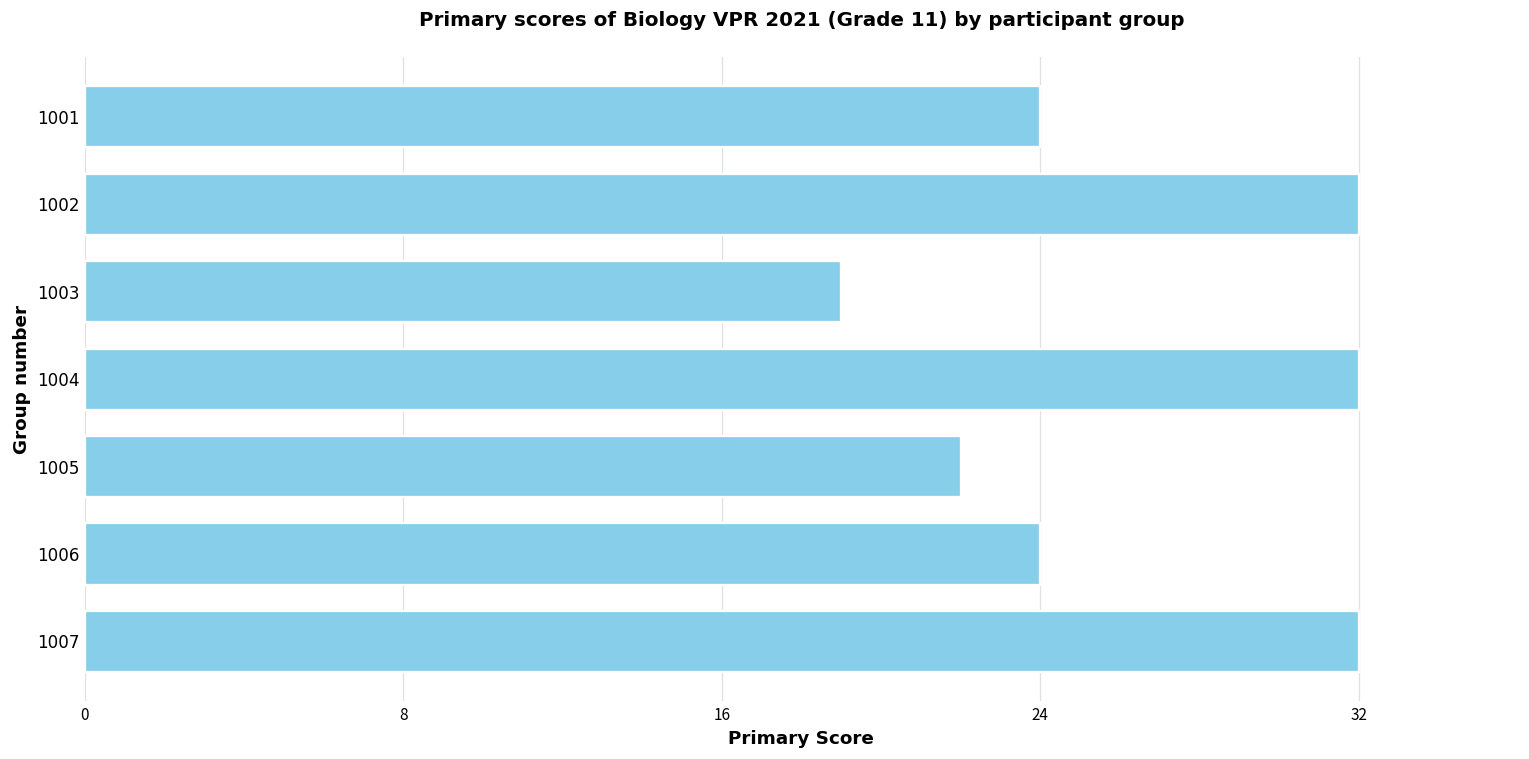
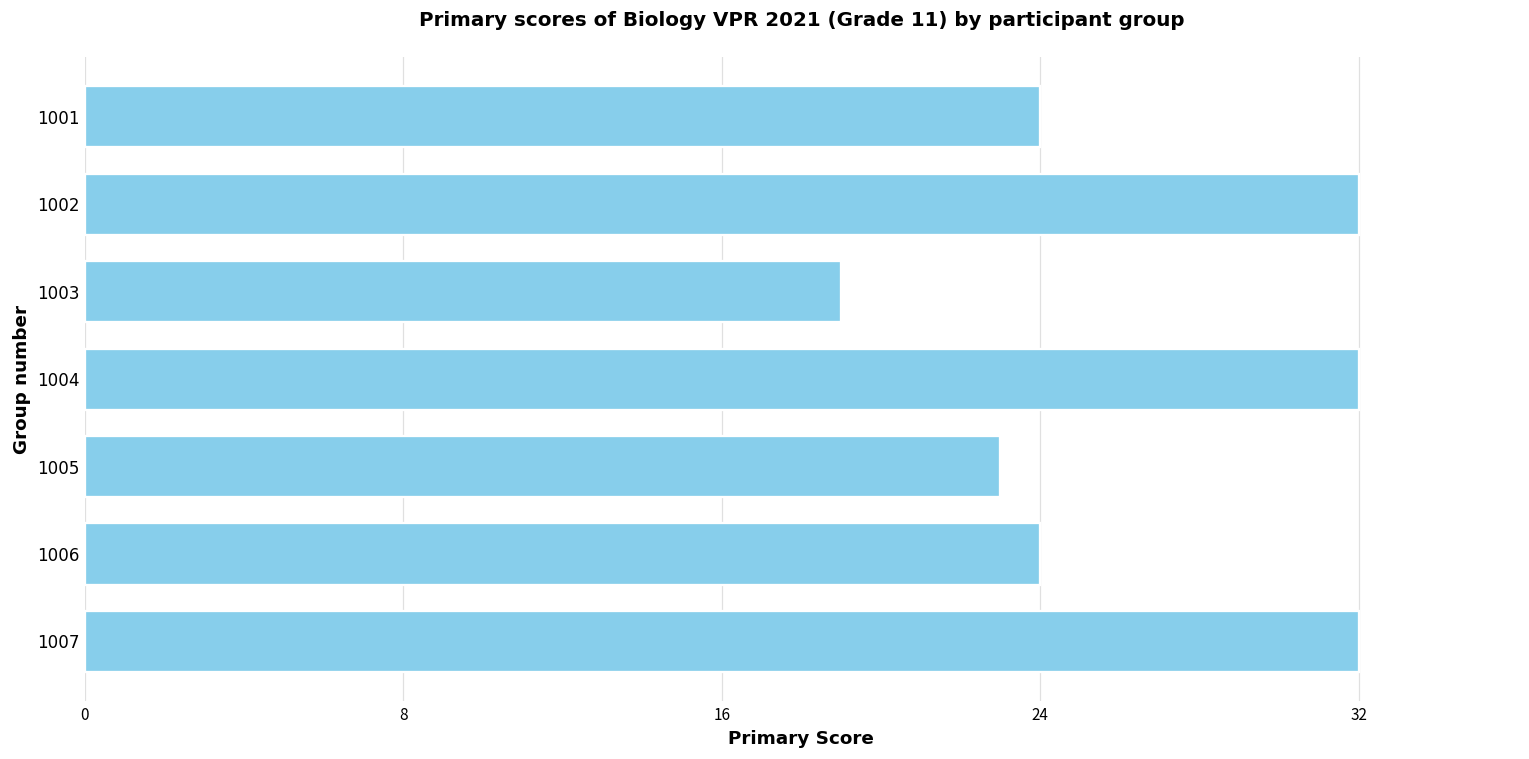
1005: 22 -> 23
